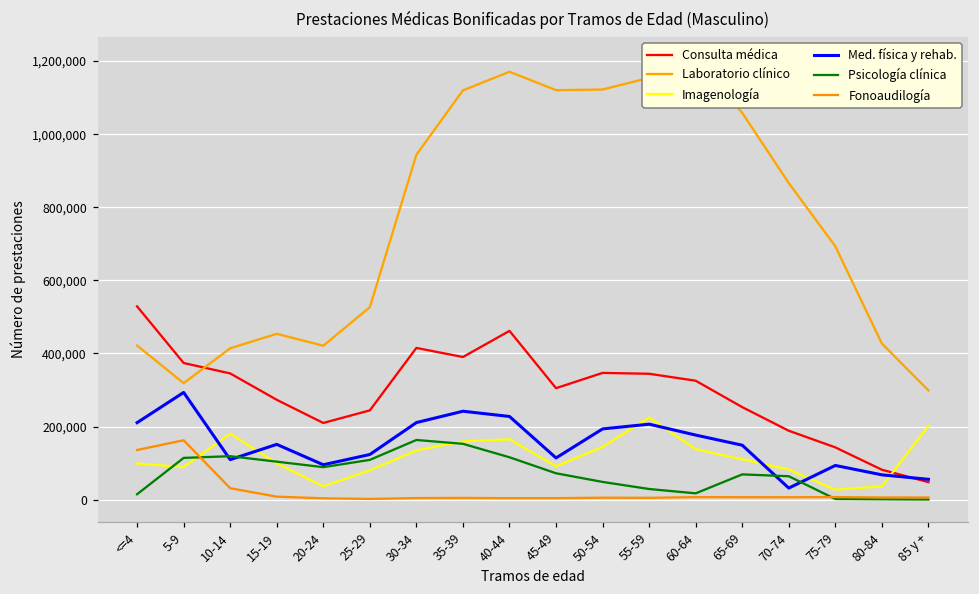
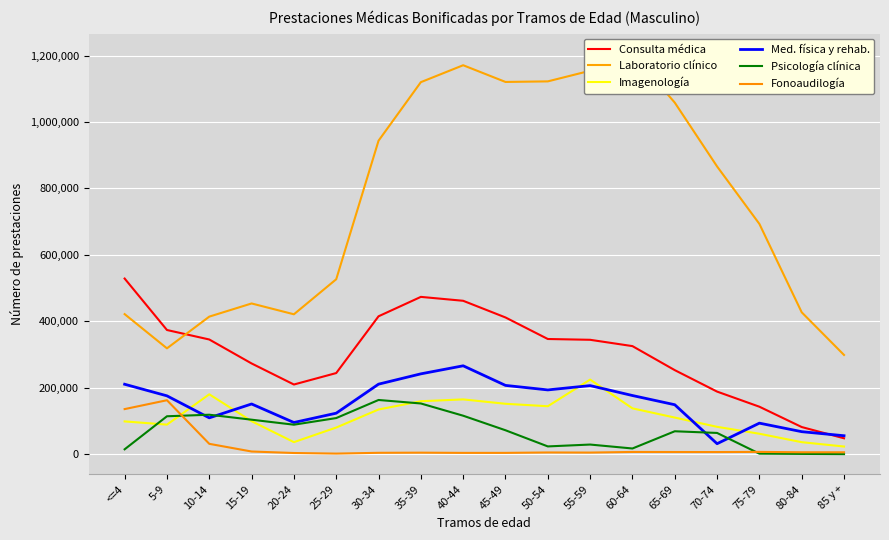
Med. física y rehab., 5-9: 290,000 -> 180,000
Consulta médica, 35-39: 390,000 -> 470,000
Med. física y rehab., 40-44: 230,000 -> 270,000
Consulta médica, 45-49: 310,000 -> 410,000
Imagenología, 45-49: 90,000 -> 150,000
Med. física y rehab., 45-49: 110,000 -> 210,000
Psicología clínica, 50-54: 50,000 -> 20,000
Imagenología, 75-79: 30,000 -> 60,000
Imagenología, 85 y +: 200,000 -> 20,000
